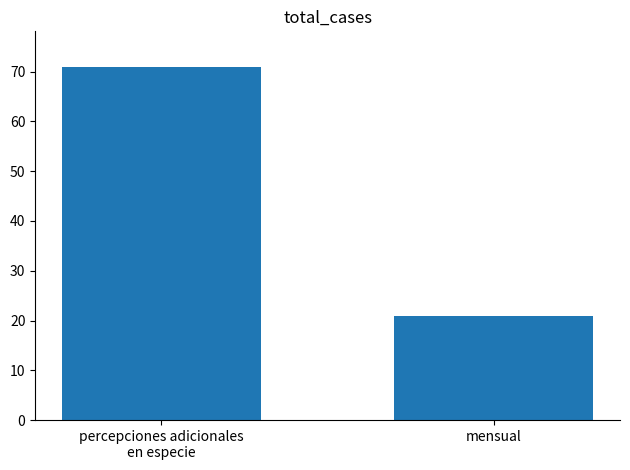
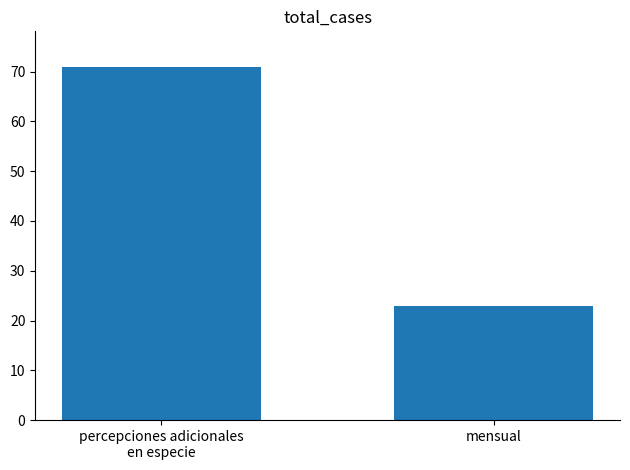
mensual: 21 -> 23
